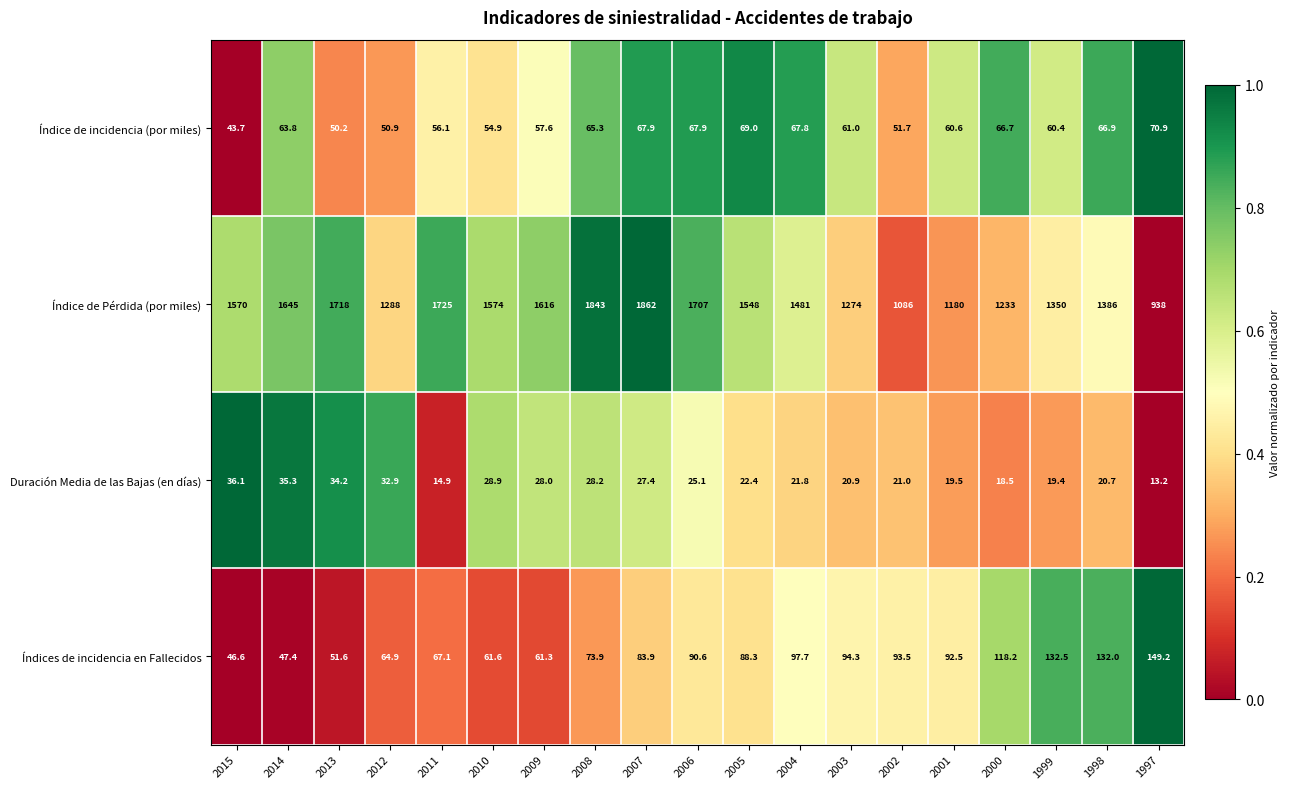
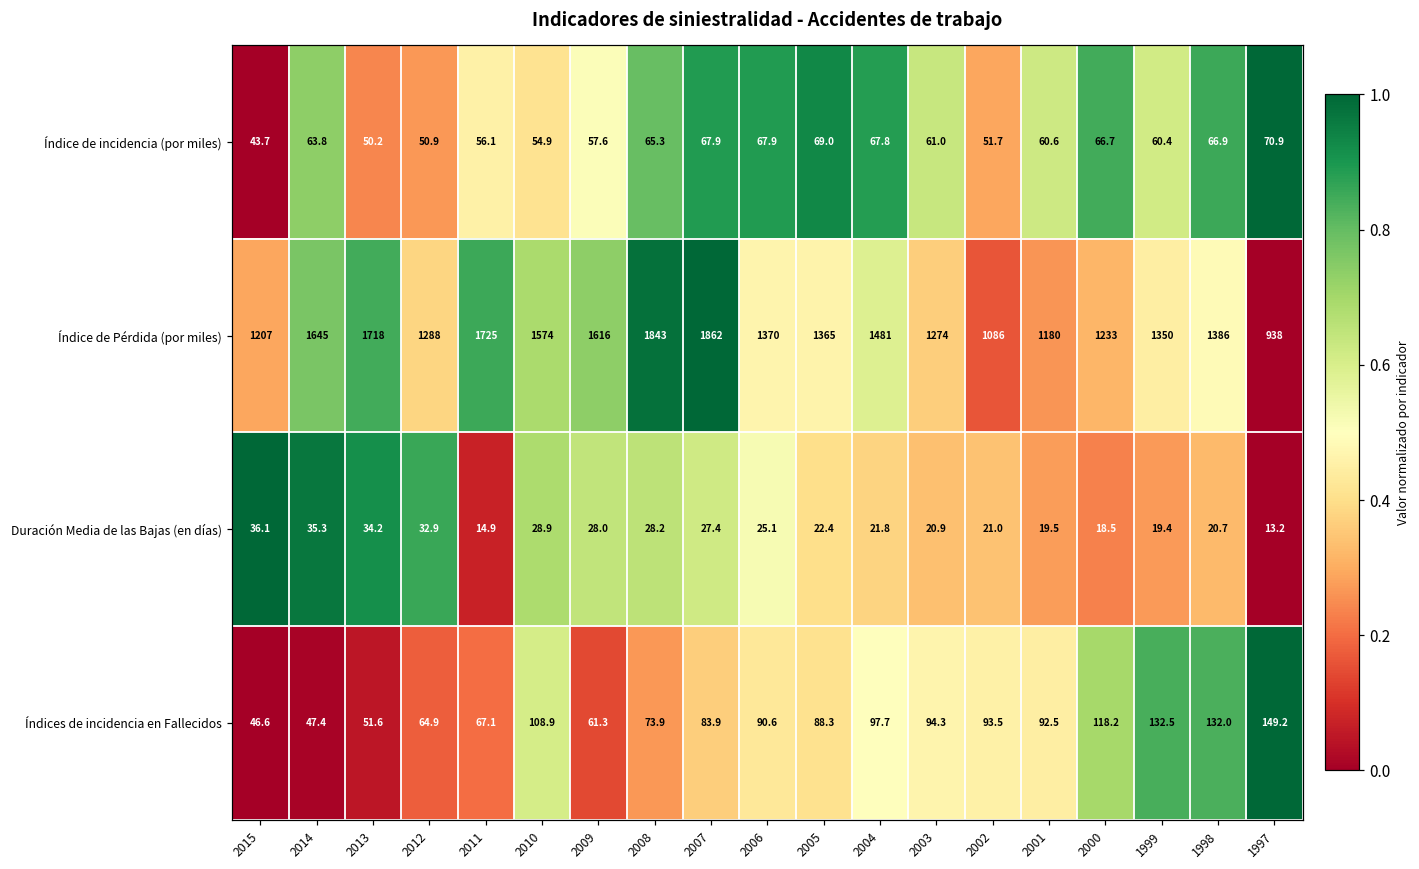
Índice de Pérdida (por miles), 2015: 1570 -> 1207
Índice de Pérdida (por miles), 2006: 1707 -> 1370
Índice de Pérdida (por miles), 2005: 1548 -> 1365
Índices de incidencia en Fallecidos, 2010: 61.6 -> 108.9
